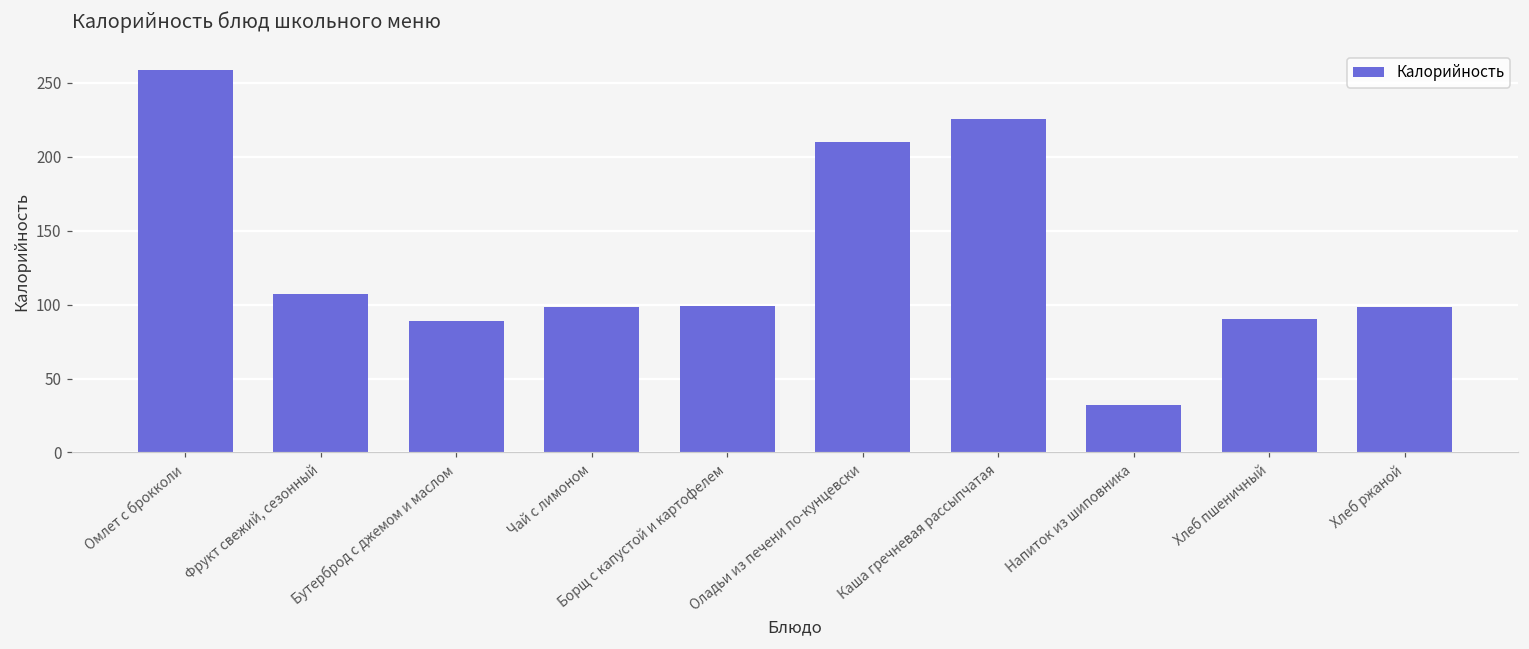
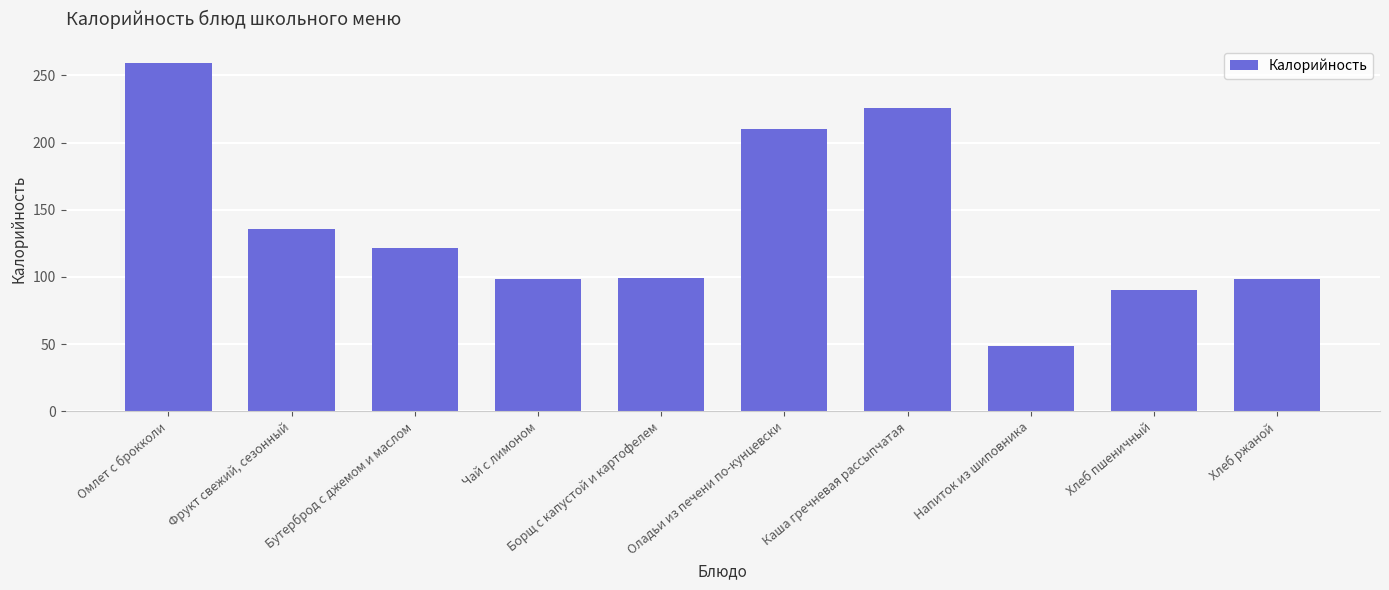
Фрукт свежий, сезонный: 108 -> 135
Бутерброд с джемом и маслом: 89 -> 122
Напиток из шиповника: 32 -> 48
